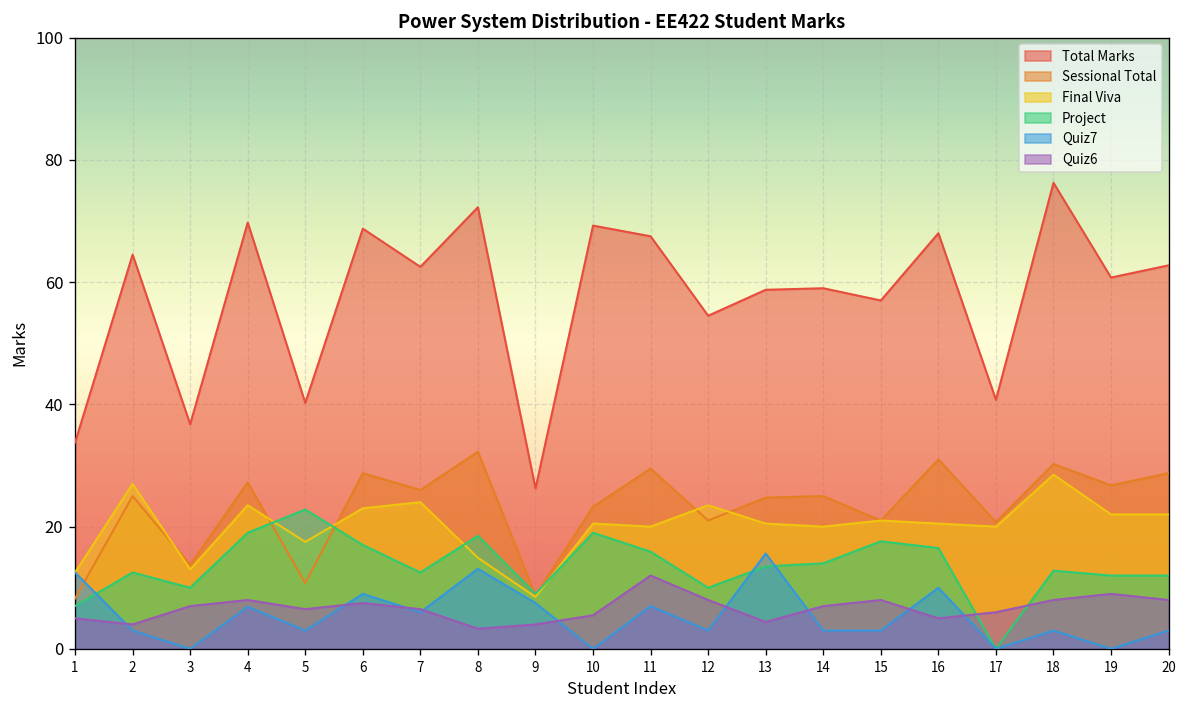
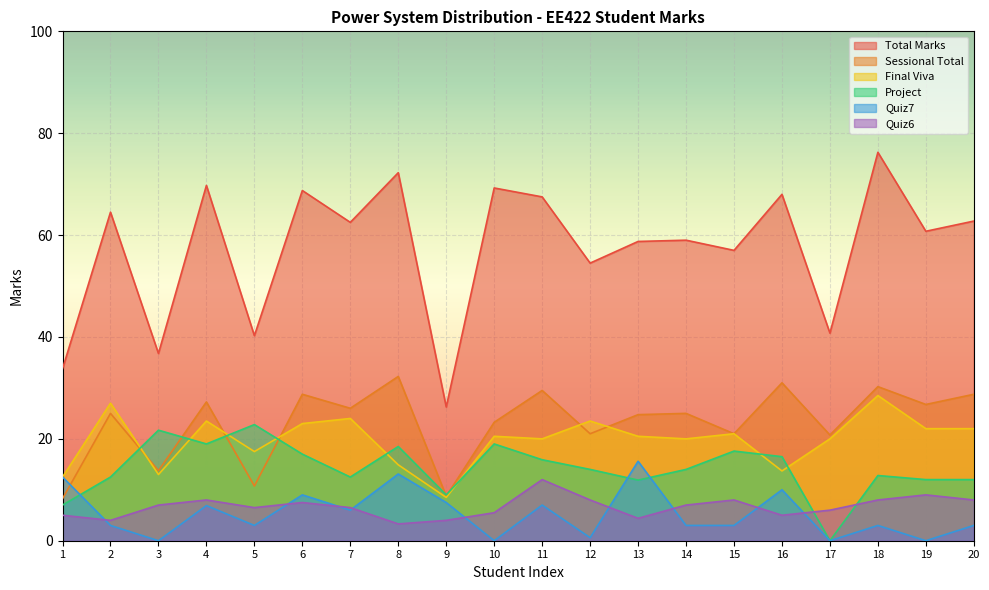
Project, 3: 10 -> 22
Project, 12: 10 -> 14
Quiz7, 12: 3 -> 1
Project, 13: 14 -> 12
Final Viva, 16: 21 -> 14
